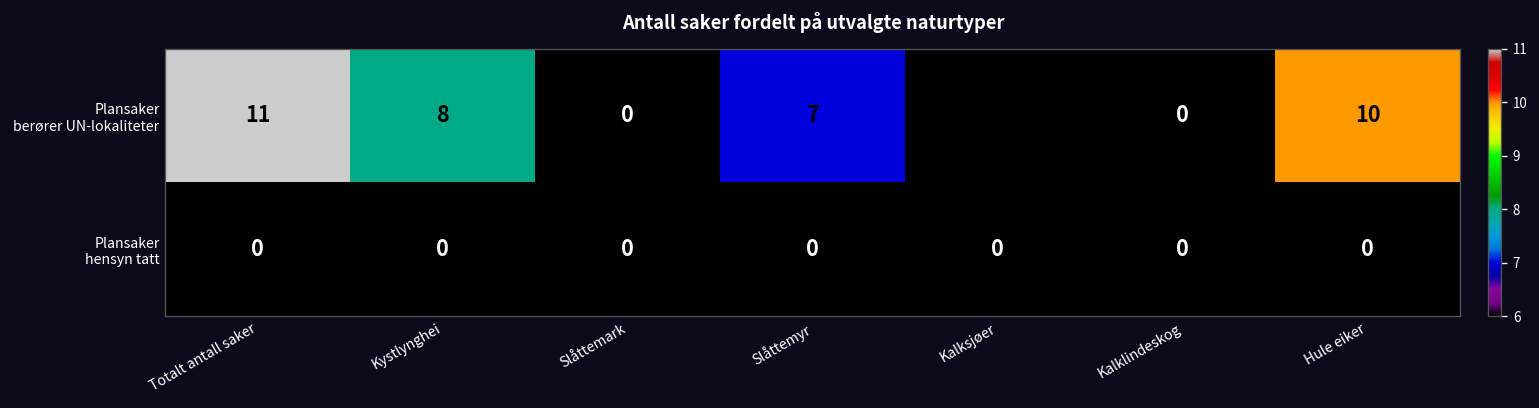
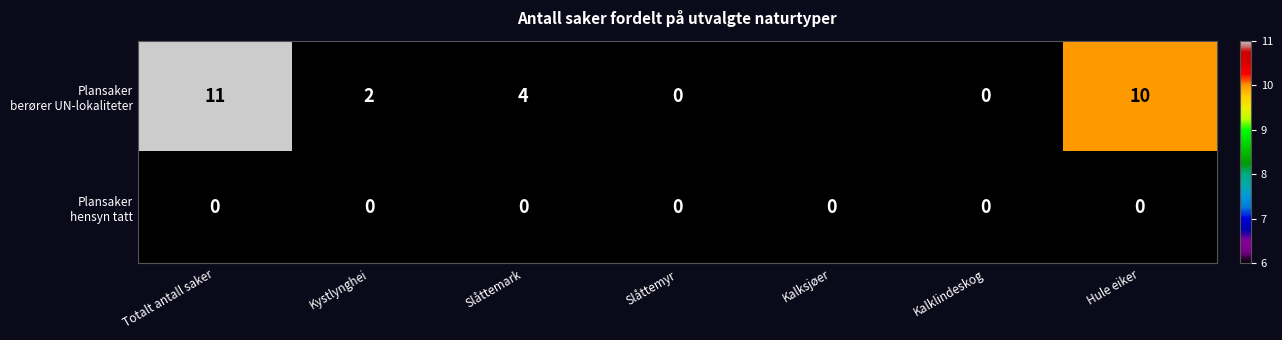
Plansaker berører UN-lokaliteter, Kystlynghei: 8 -> 2
Plansaker berører UN-lokaliteter, Slåttemark: 0 -> 4
Plansaker berører UN-lokaliteter, Slåttemyr: 7 -> 0
